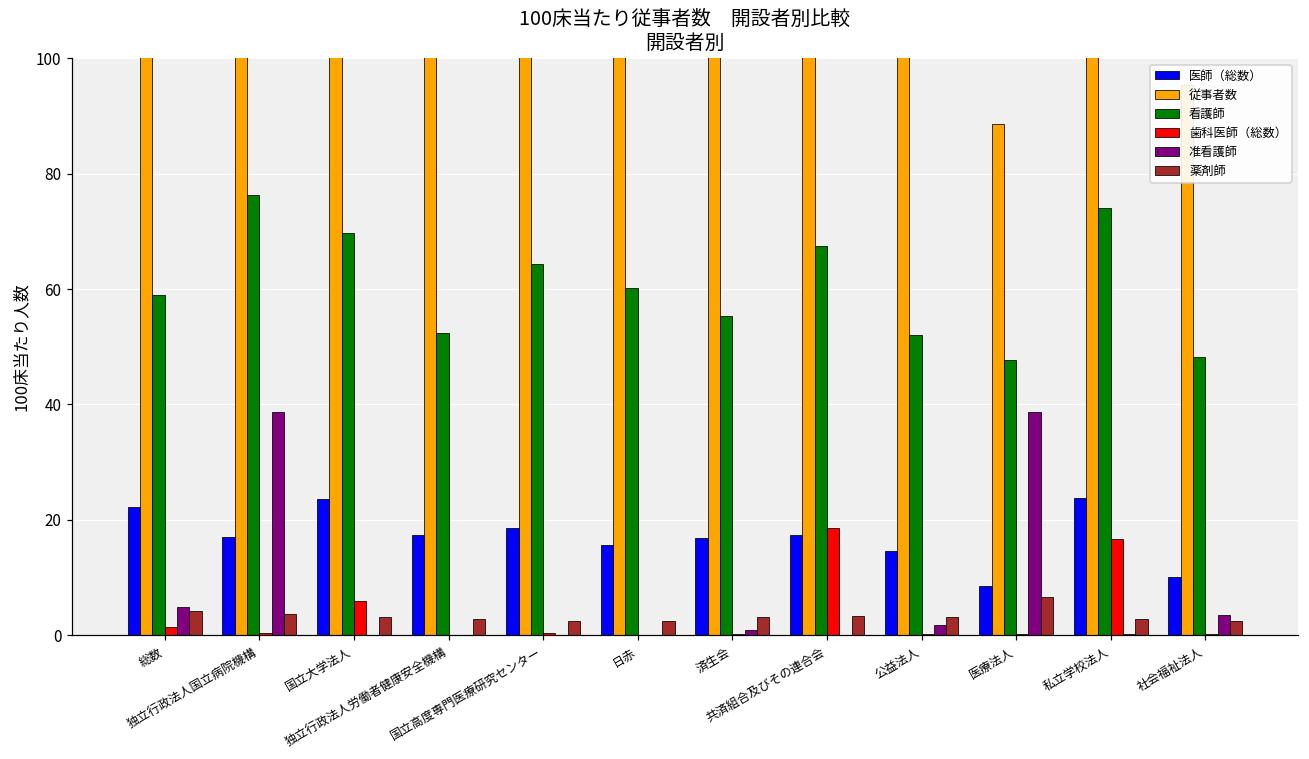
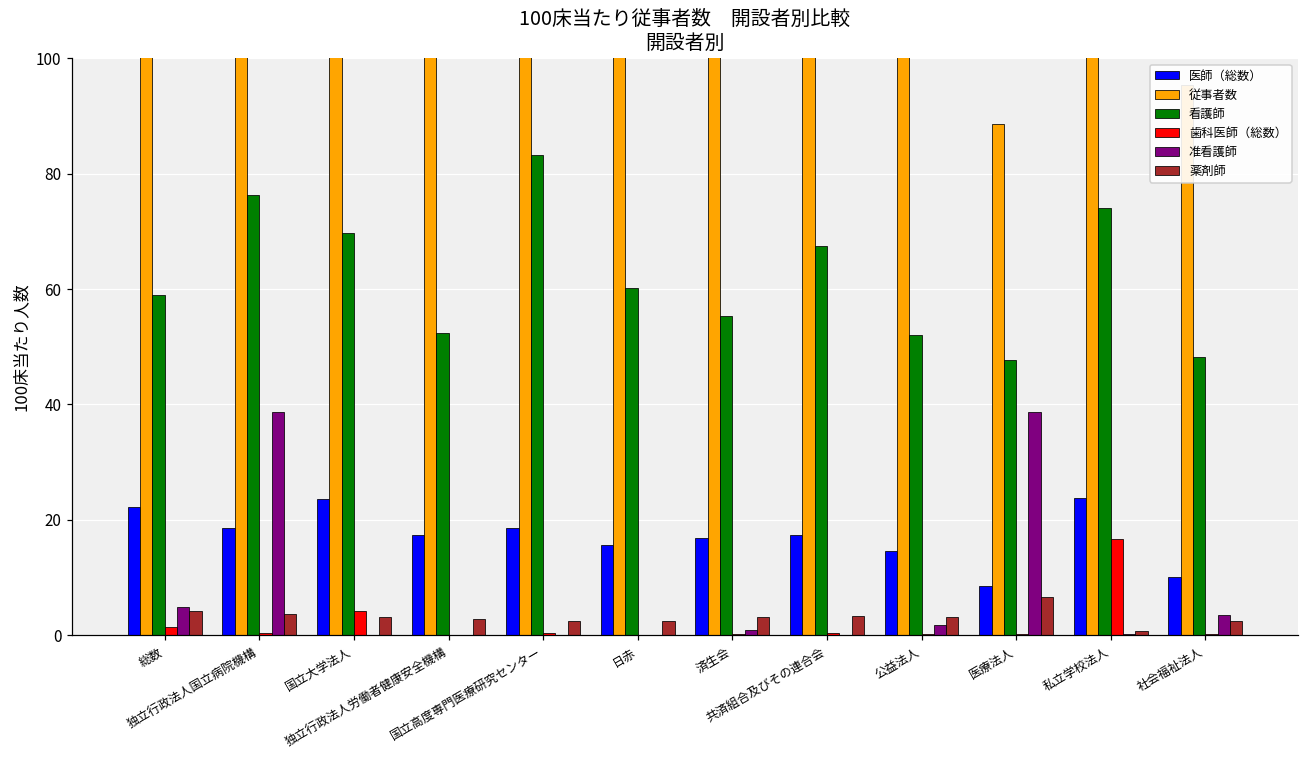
医師（総数）, 独立行政法人国立病院機構: 17 -> 19
歯科医師（総数）, 国立大学法人: 6 -> 4
看護師, 国立高度専門医療研究センター: 64 -> 83
歯科医師（総数）, 共済組合及びその連合会: 19 -> 0
薬剤師, 私立学校法人: 3 -> 1
